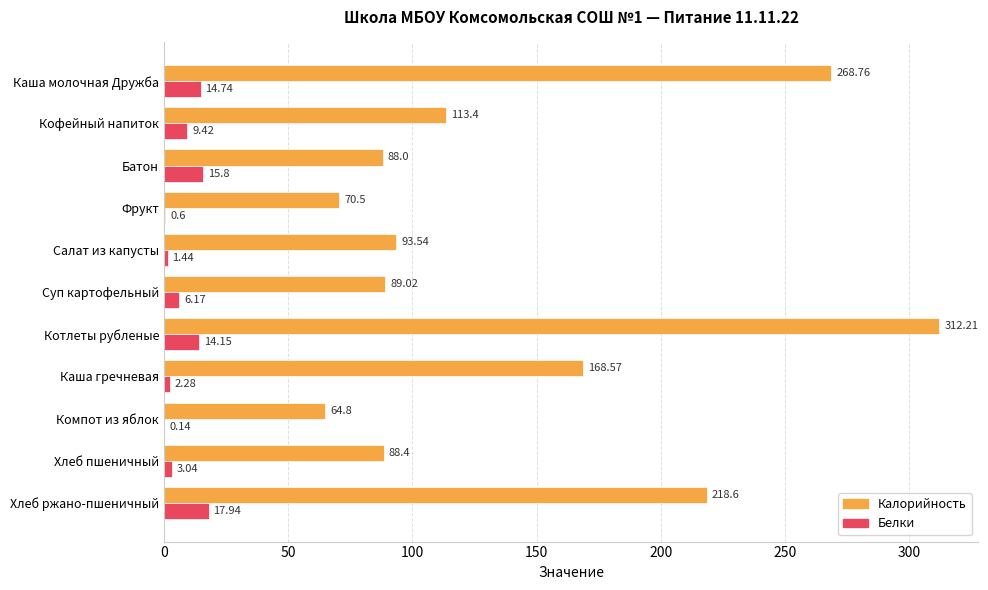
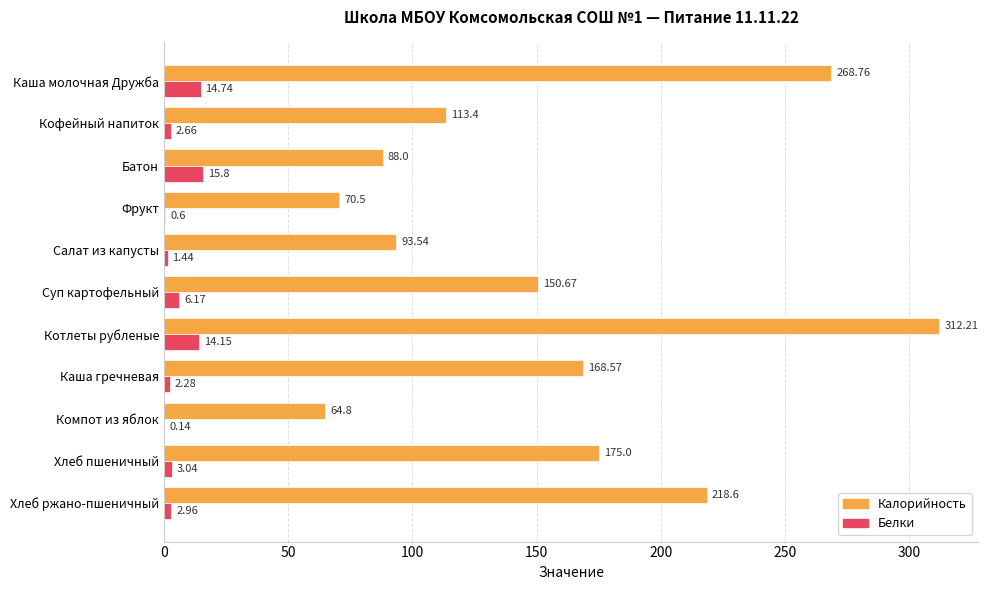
Белки, Кофейный напиток: 9.42 -> 2.66
Калорийность, Суп картофельный: 89.02 -> 150.67
Калорийность, Хлеб пшеничный: 88.4 -> 175.0
Белки, Хлеб ржано-пшеничный: 17.94 -> 2.96
